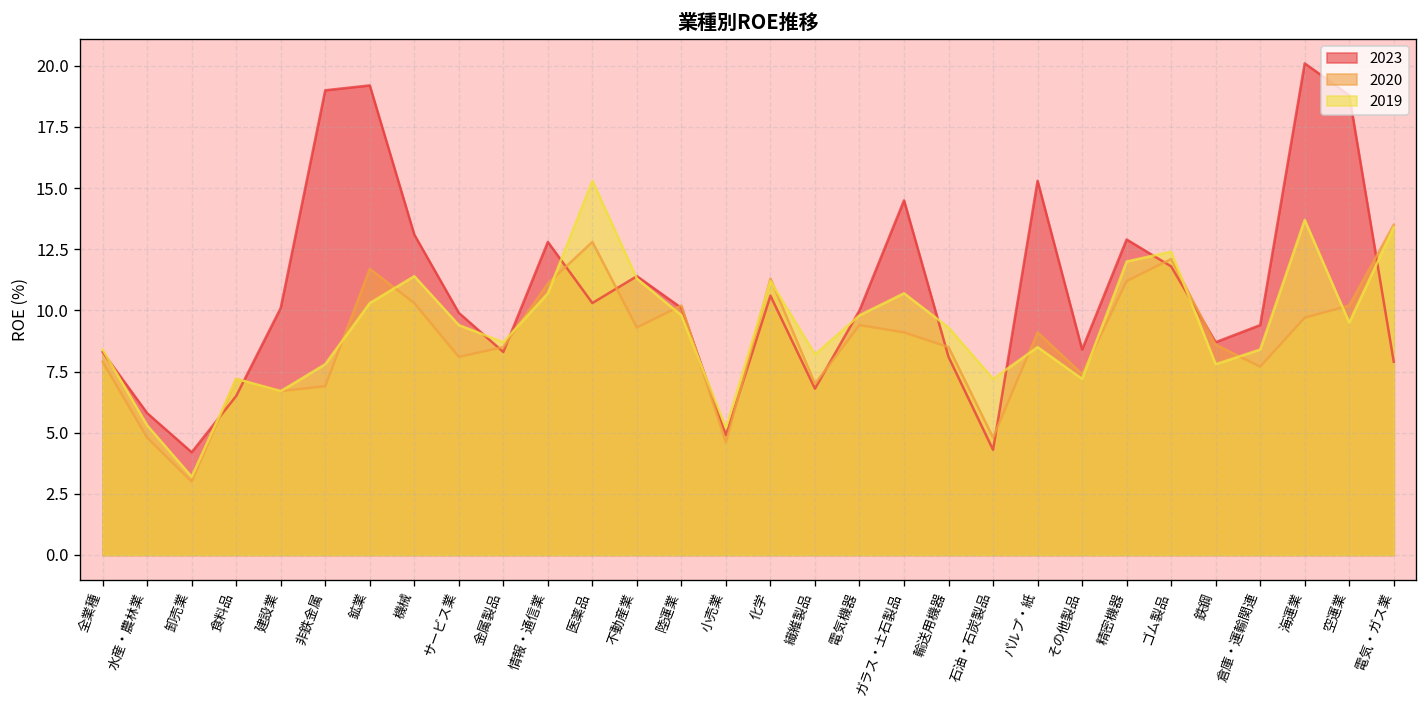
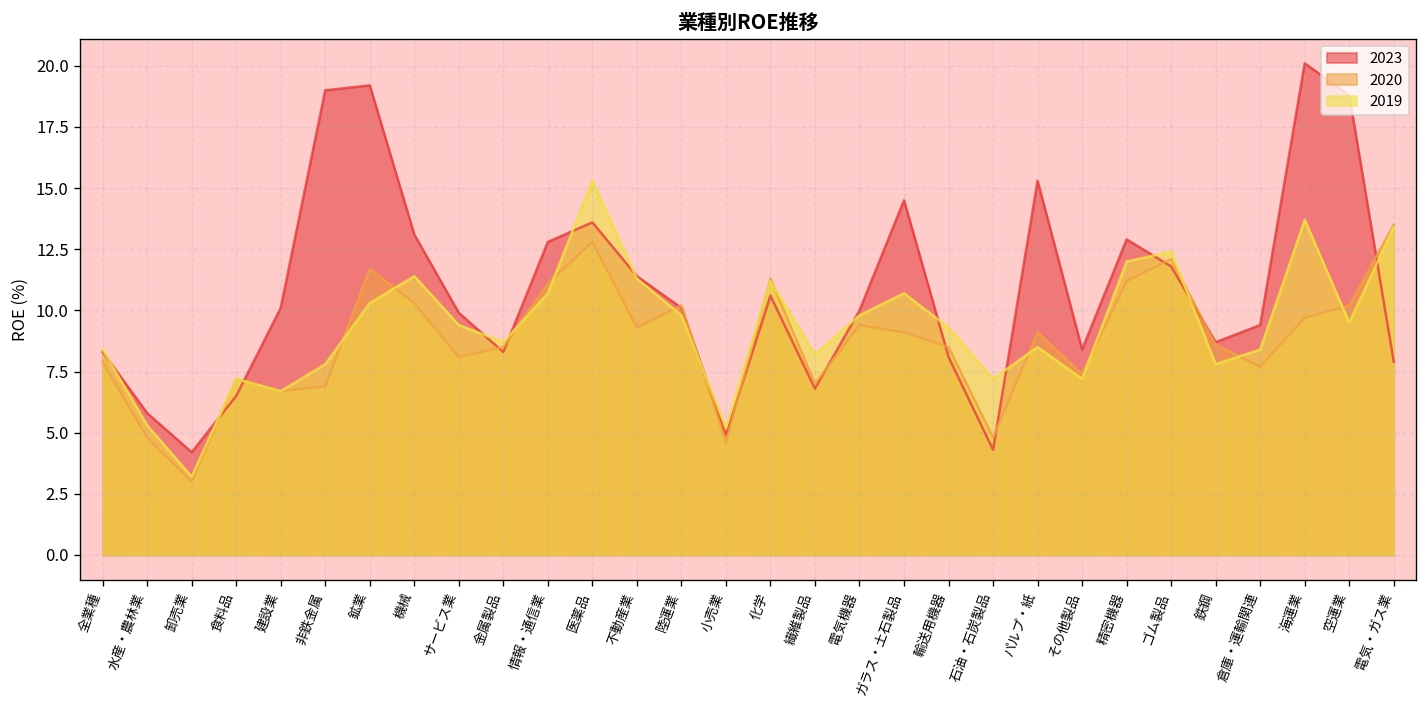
2023, 医薬品: 10.3 -> 13.6
